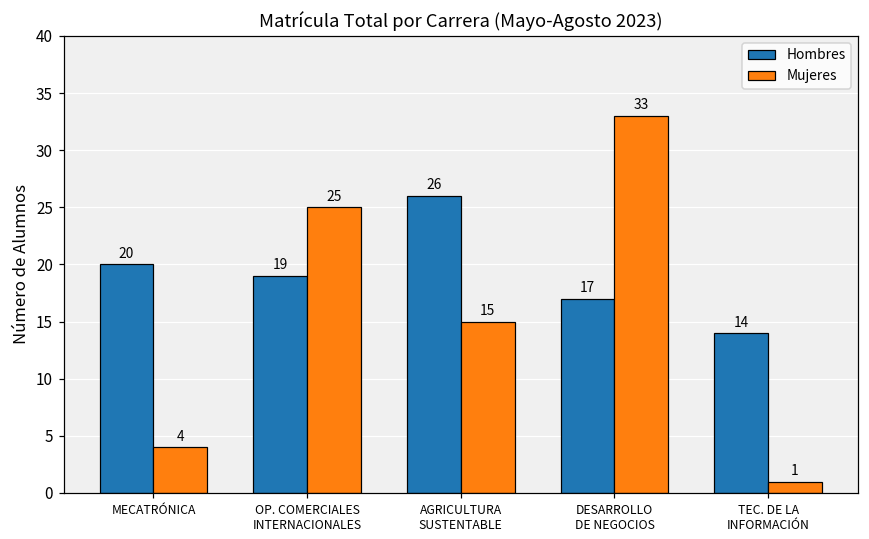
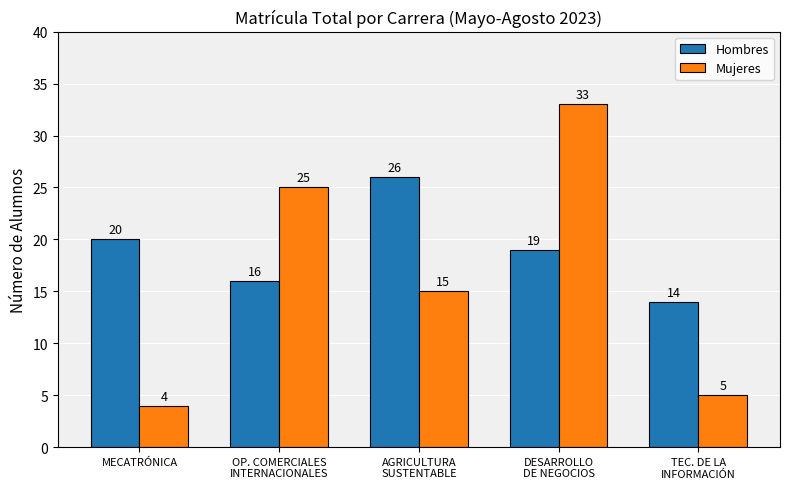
Hombres, OP. COMERCIALES INTERNACIONALES: 19 -> 16
Hombres, DESARROLLO DE NEGOCIOS: 17 -> 19
Mujeres, TEC. DE LA INFORMACIÓN: 1 -> 5
